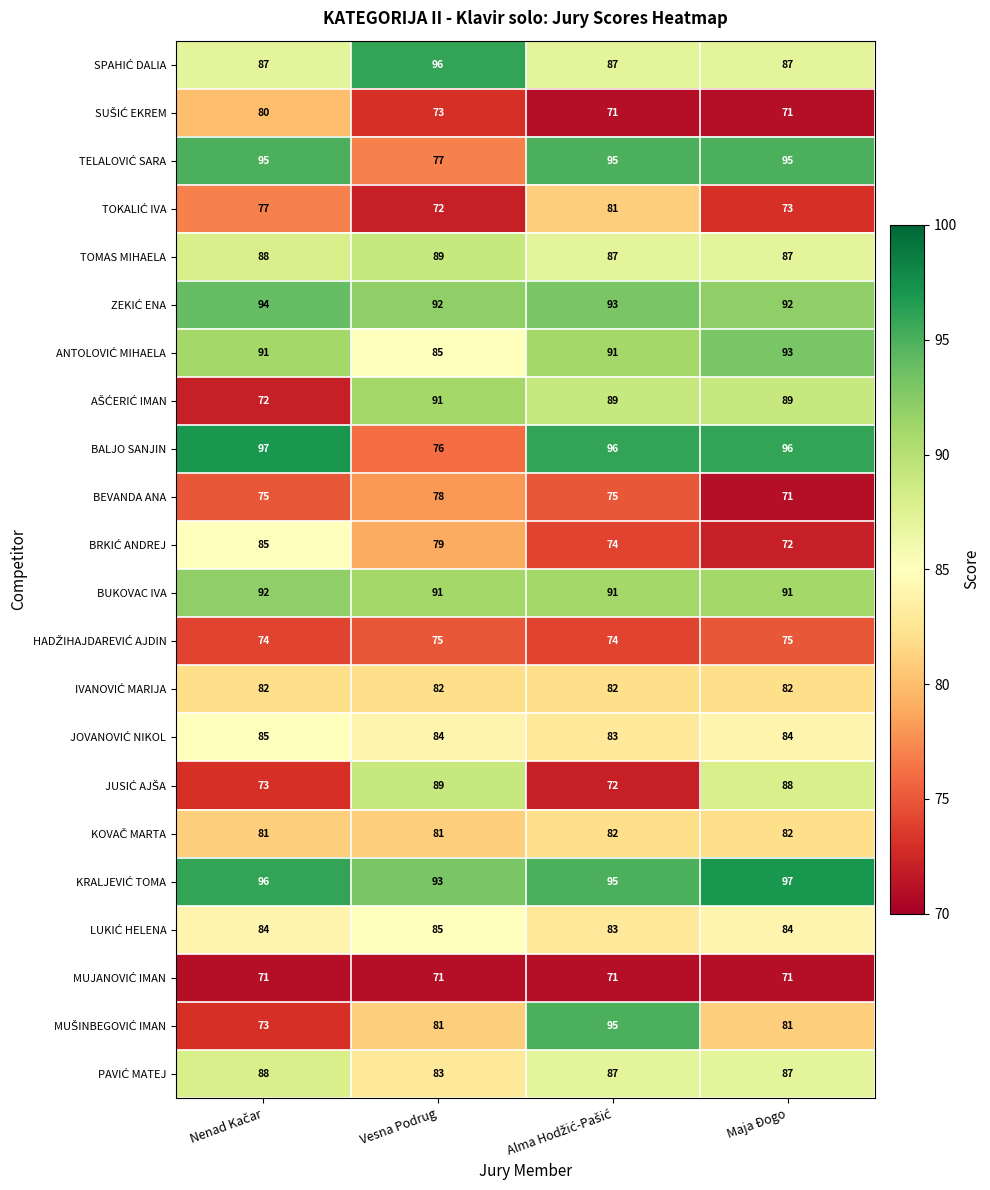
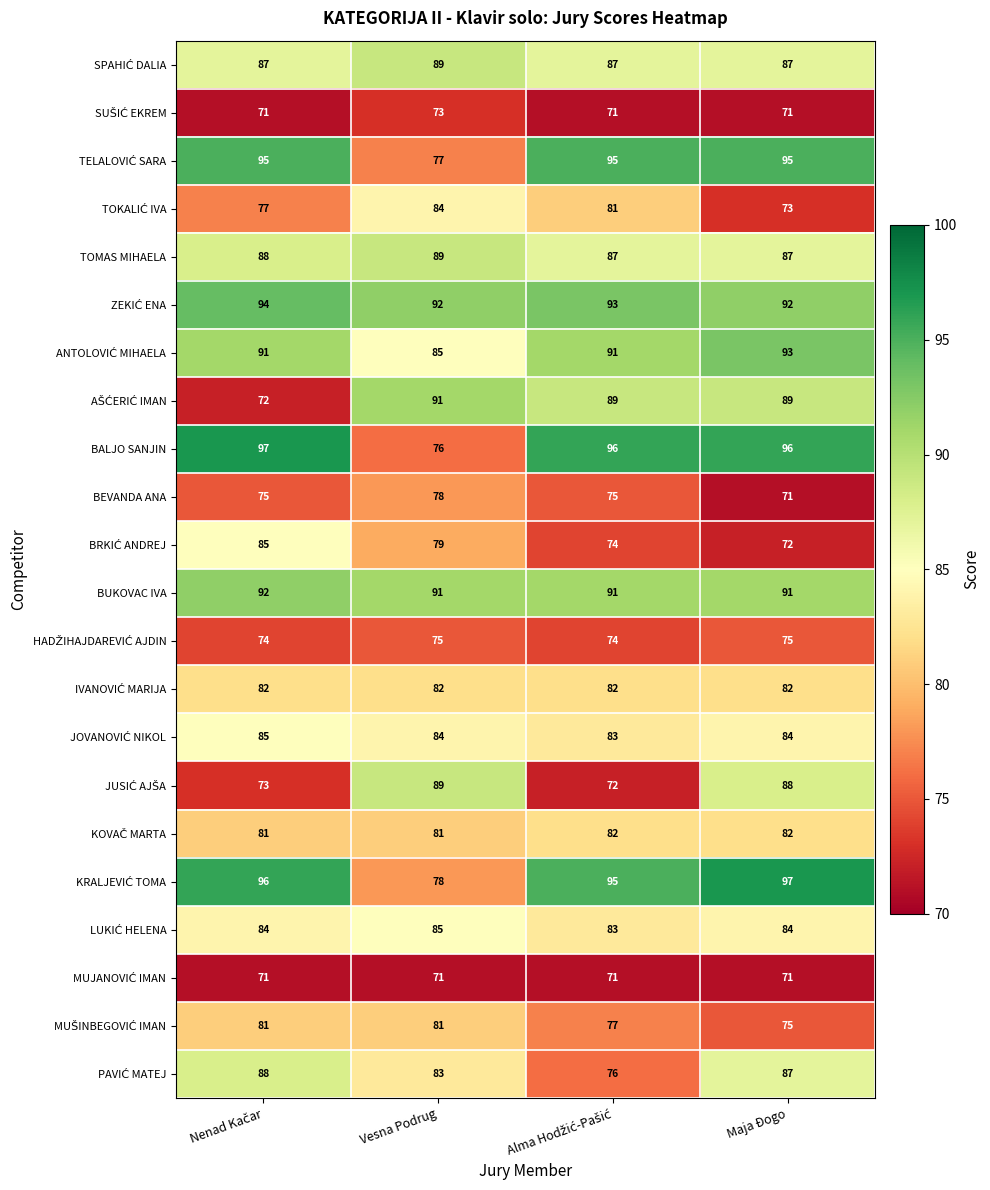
SPAHIĆ DALIA, Vesna Podrug: 96 -> 89
SUŠIĆ EKREM, Nenad Kačar: 80 -> 71
TOKALIĆ IVA, Vesna Podrug: 72 -> 84
KRALJEVIĆ TOMA, Vesna Podrug: 93 -> 78
MUŠINBEGOVIĆ IMAN, Nenad Kačar: 73 -> 81
MUŠINBEGOVIĆ IMAN, Alma Hodžić-Pašić: 95 -> 77
MUŠINBEGOVIĆ IMAN, Maja Đogo: 81 -> 75
PAVIĆ MATEJ, Alma Hodžić-Pašić: 87 -> 76
